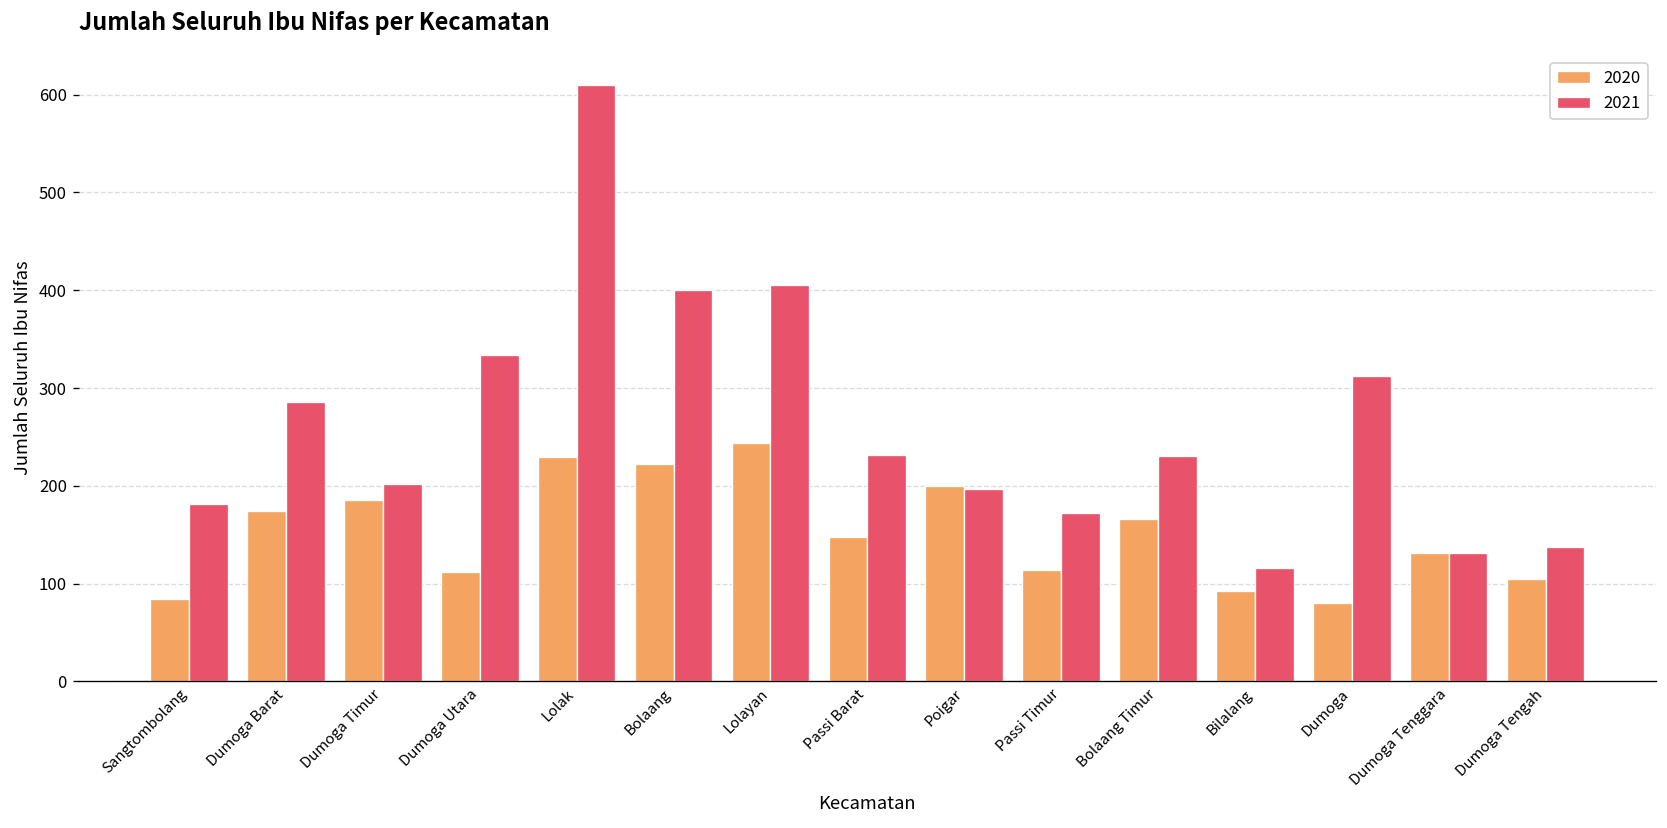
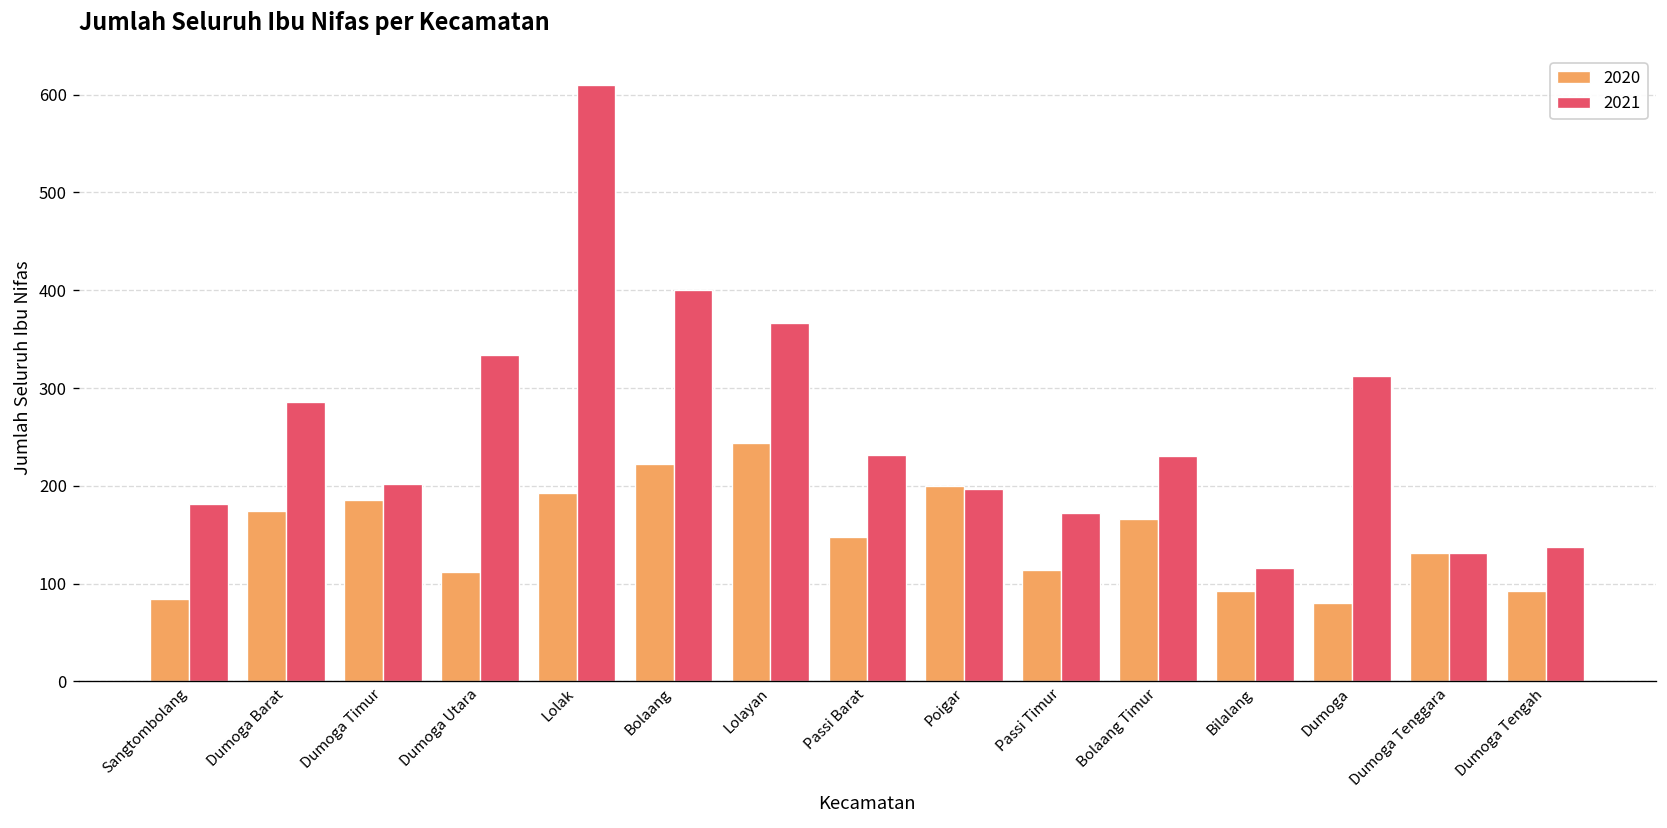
2020, Lolak: 230 -> 190
2021, Lolayan: 410 -> 370
2020, Dumoga Tengah: 110 -> 90
